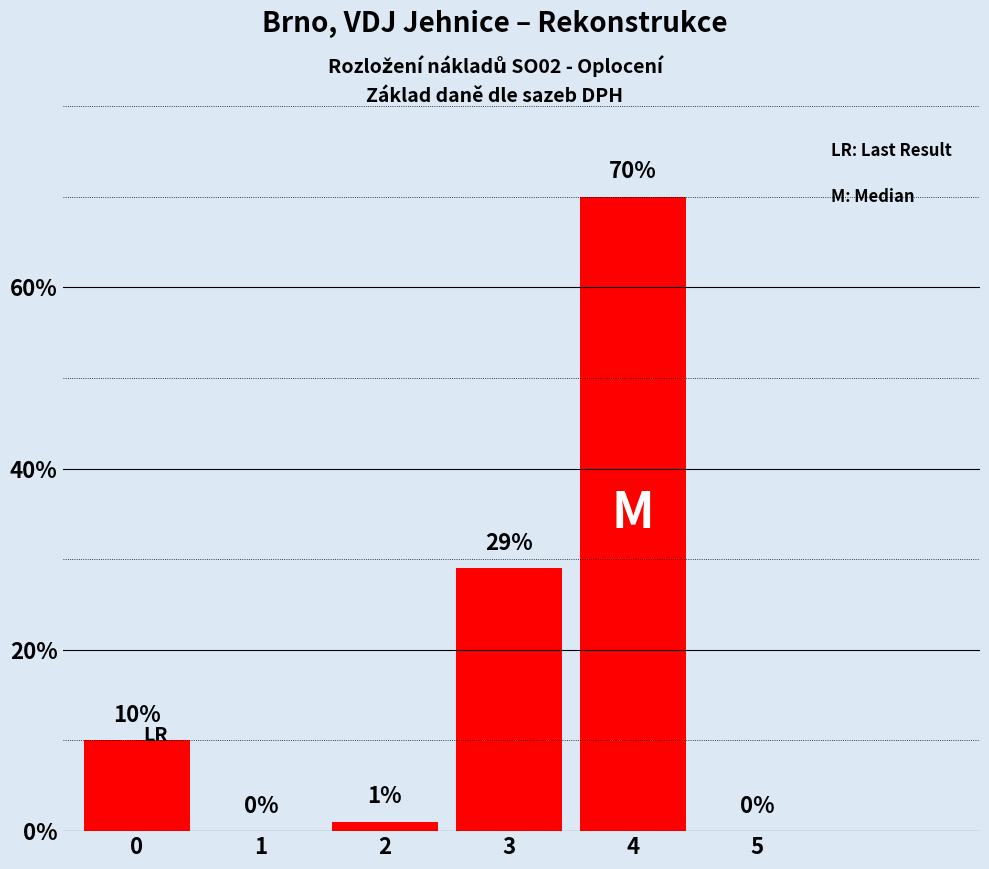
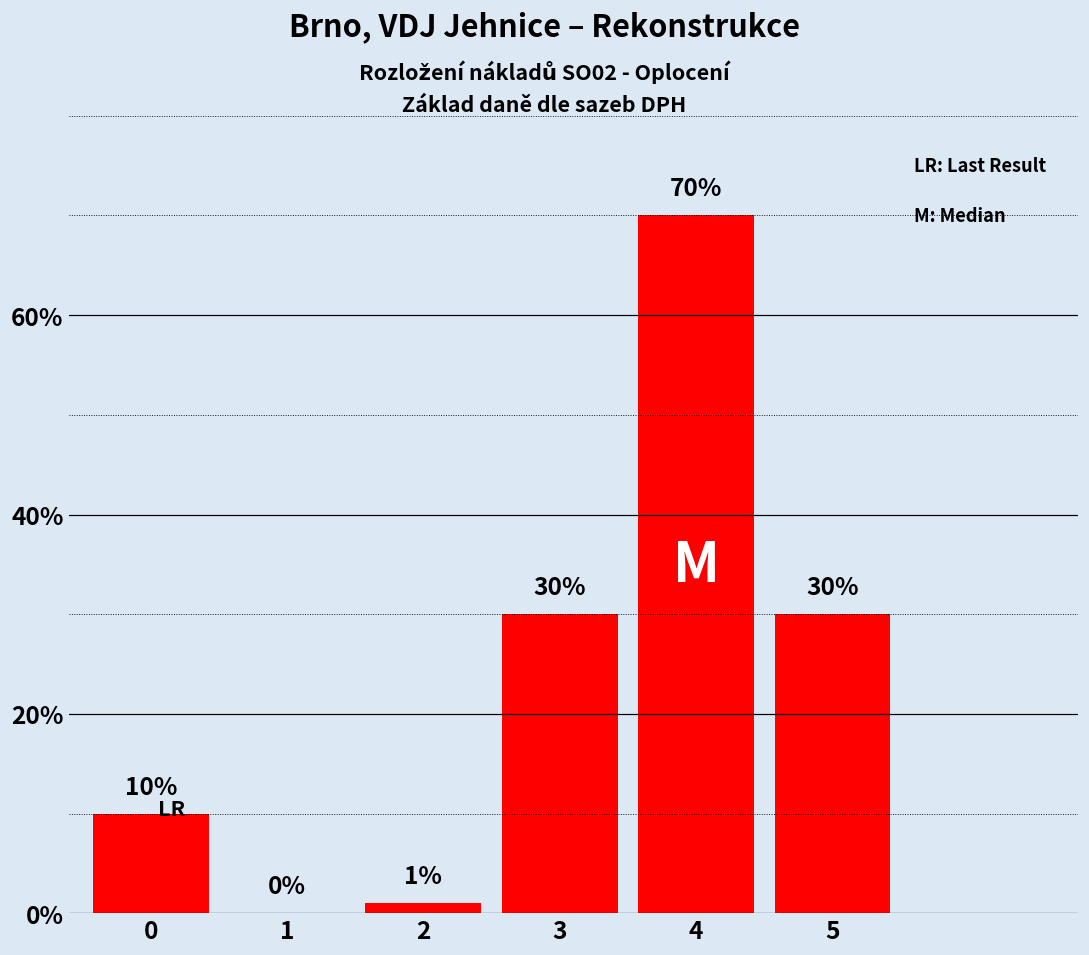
3: 29% -> 30%
5: 0% -> 30%
